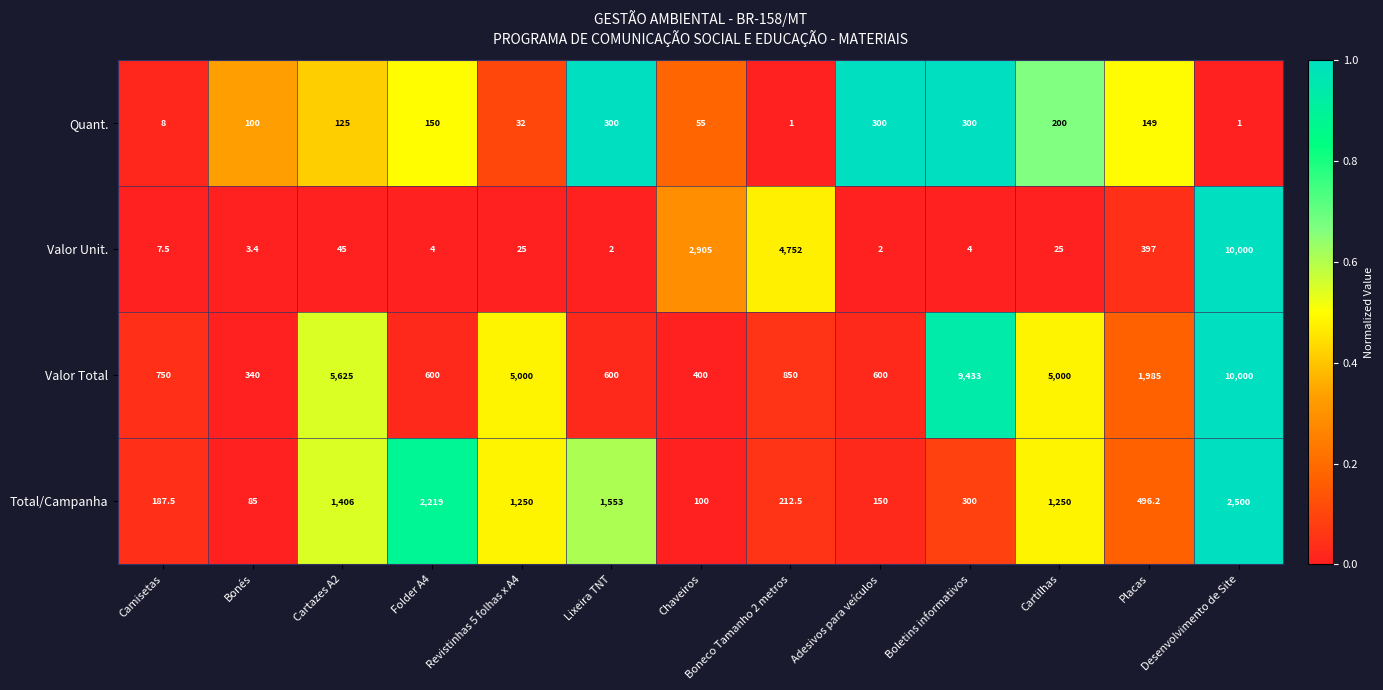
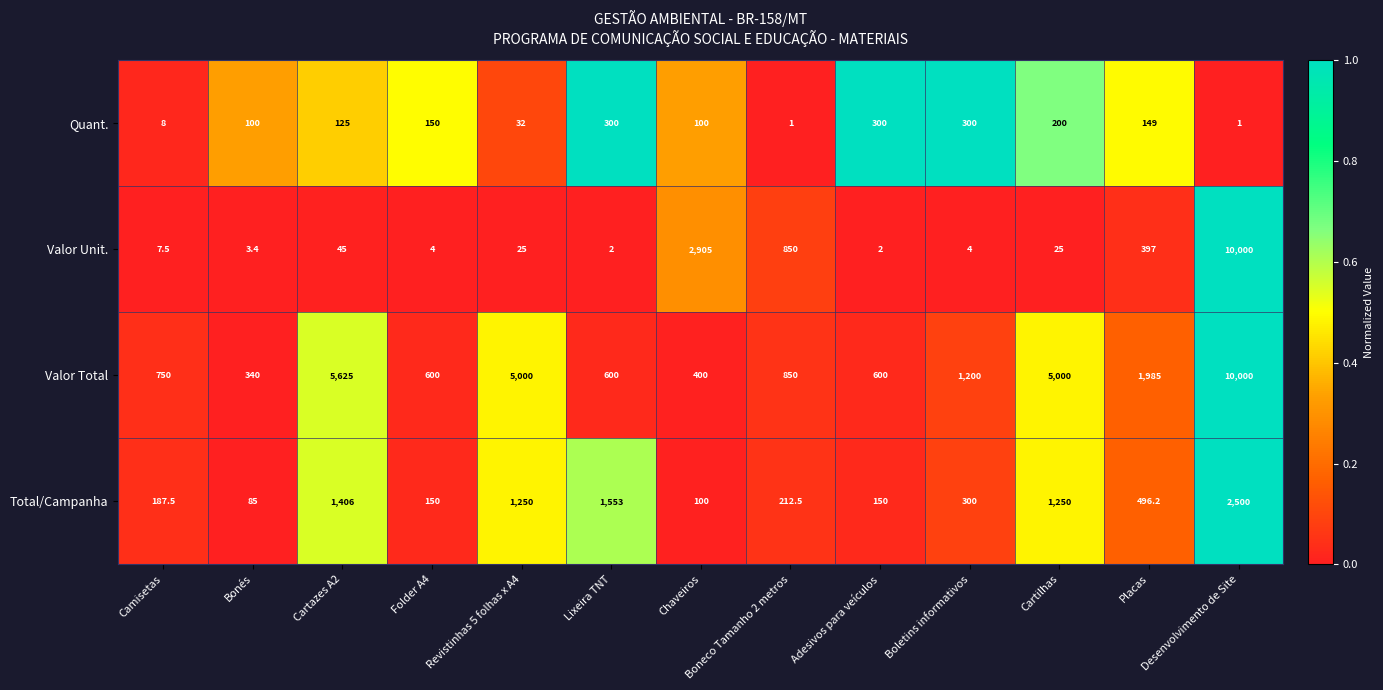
Quant., Chaveiros: 55 -> 100
Valor Unit., Boneco Tamanho 2 metros: 4,752 -> 850
Valor Total, Boletins informativos: 9,433 -> 1,200
Total/Campanha, Folder A4: 2,219 -> 150
